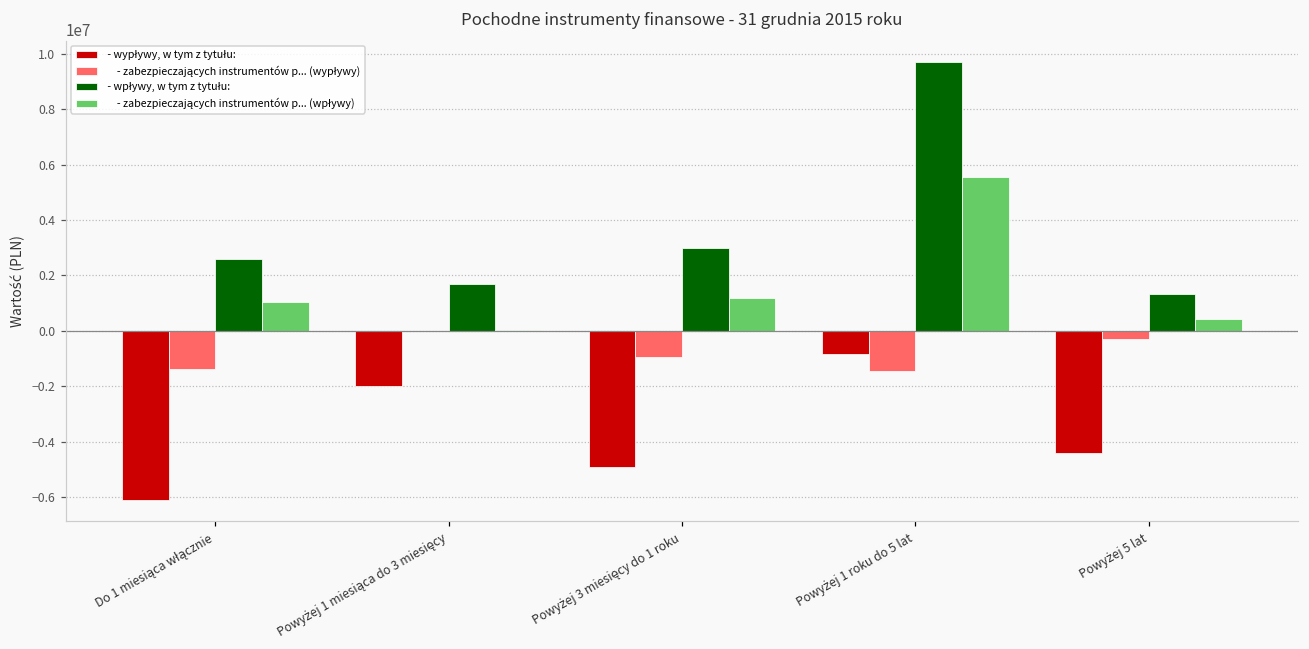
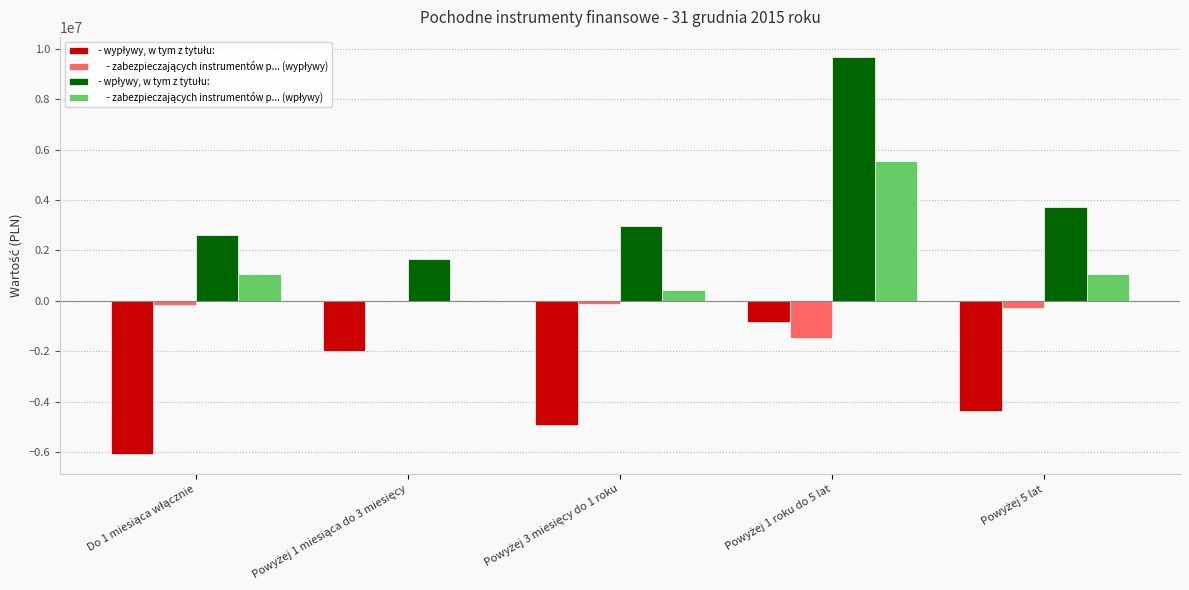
- zabezpieczających instrumentów p... (wypływy), Do 1 miesiąca włącznie: -1400000 -> -200000
- zabezpieczających instrumentów p... (wypływy), Powyżej 3 miesięcy do 1 roku: -900000 -> -100000
- zabezpieczających instrumentów p... (wpływy), Powyżej 3 miesięcy do 1 roku: 1200000 -> 400000
- wpływy, w tym z tytułu:, Powyżej 5 lat: 1300000 -> 3700000
- zabezpieczających instrumentów p... (wpływy), Powyżej 5 lat: 400000 -> 1100000
